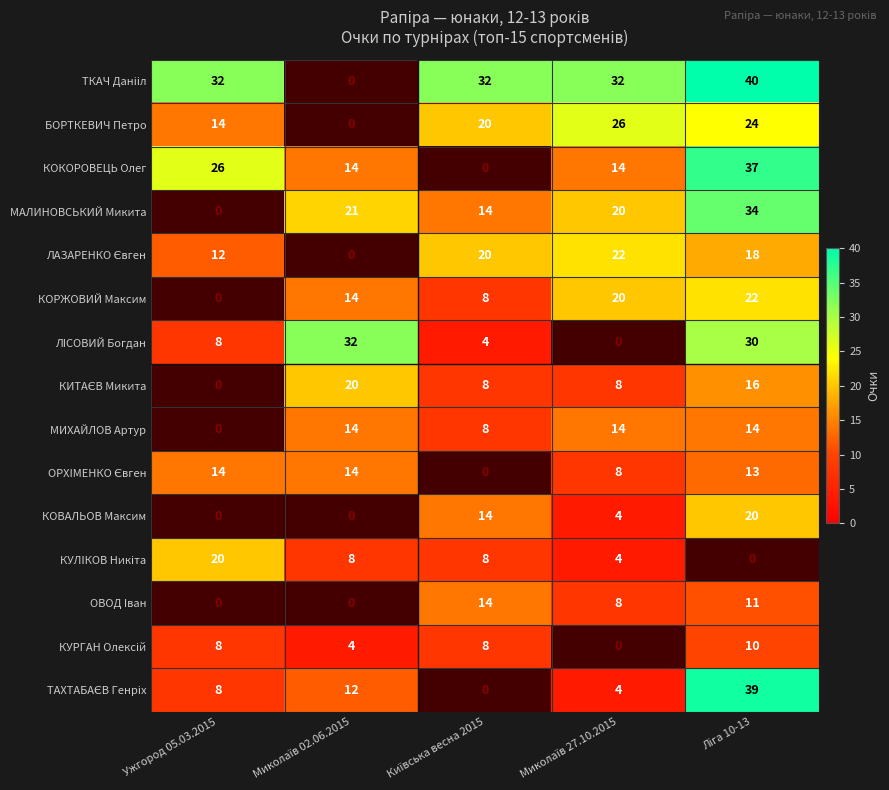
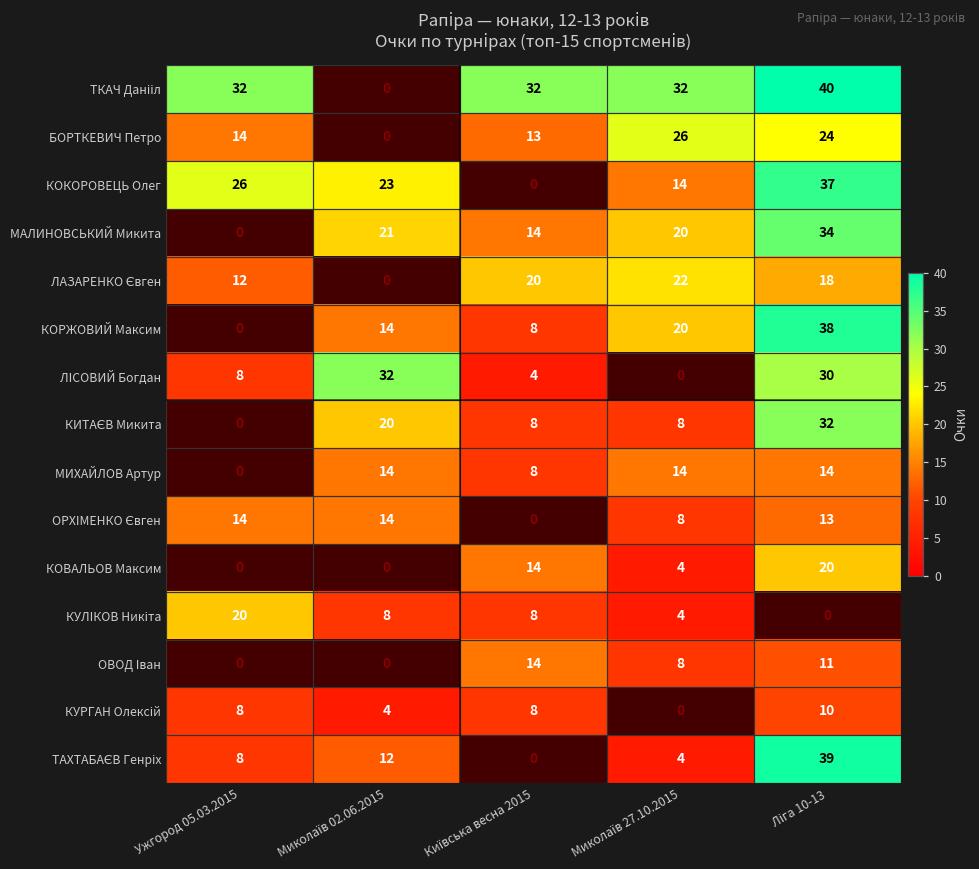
БОРТКЕВИЧ Петро, Київська весна 2015: 20 -> 13
КОКОРОВЕЦЬ Олег, Миколаїв 02.06.2015: 14 -> 23
КОРЖОВИЙ Максим, Ліга 10-13: 22 -> 38
КИТАЄВ Микита, Ліга 10-13: 16 -> 32
